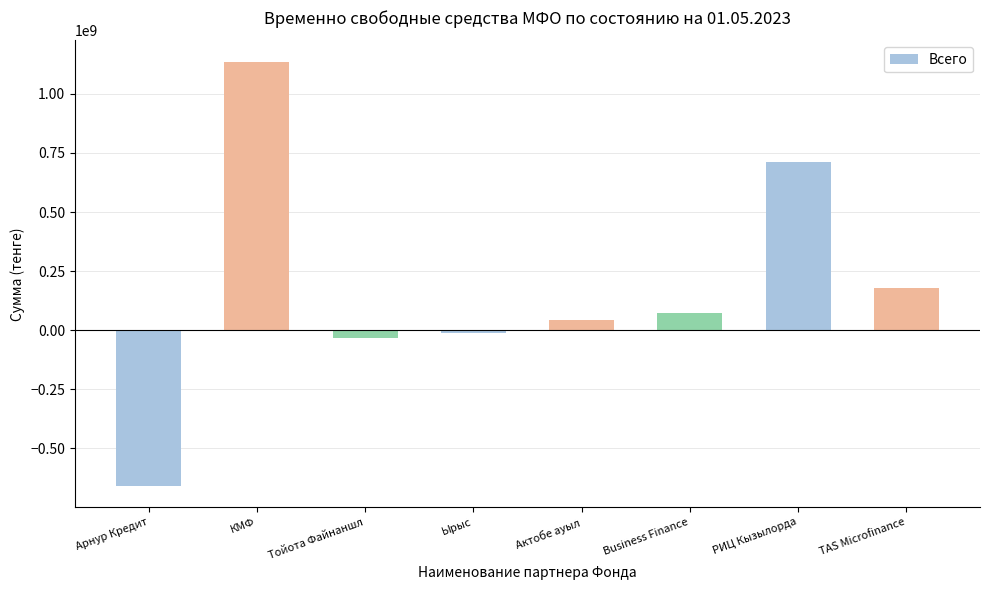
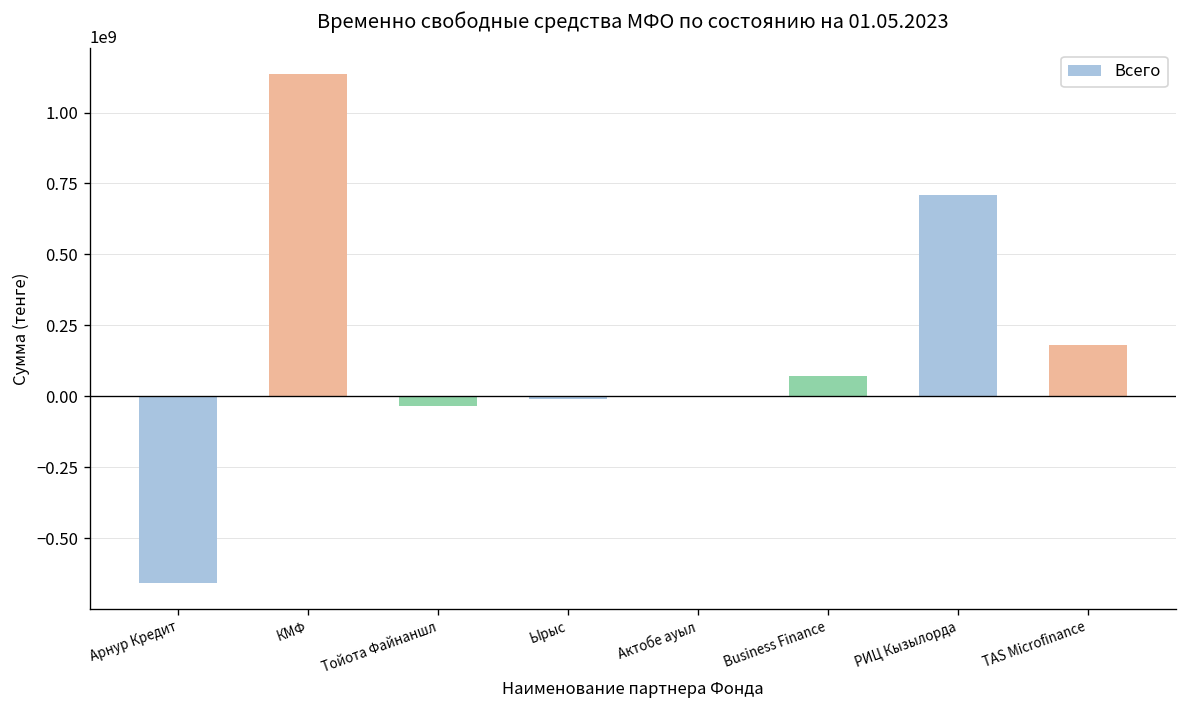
Актобе ауыл: 40000000 -> 0
